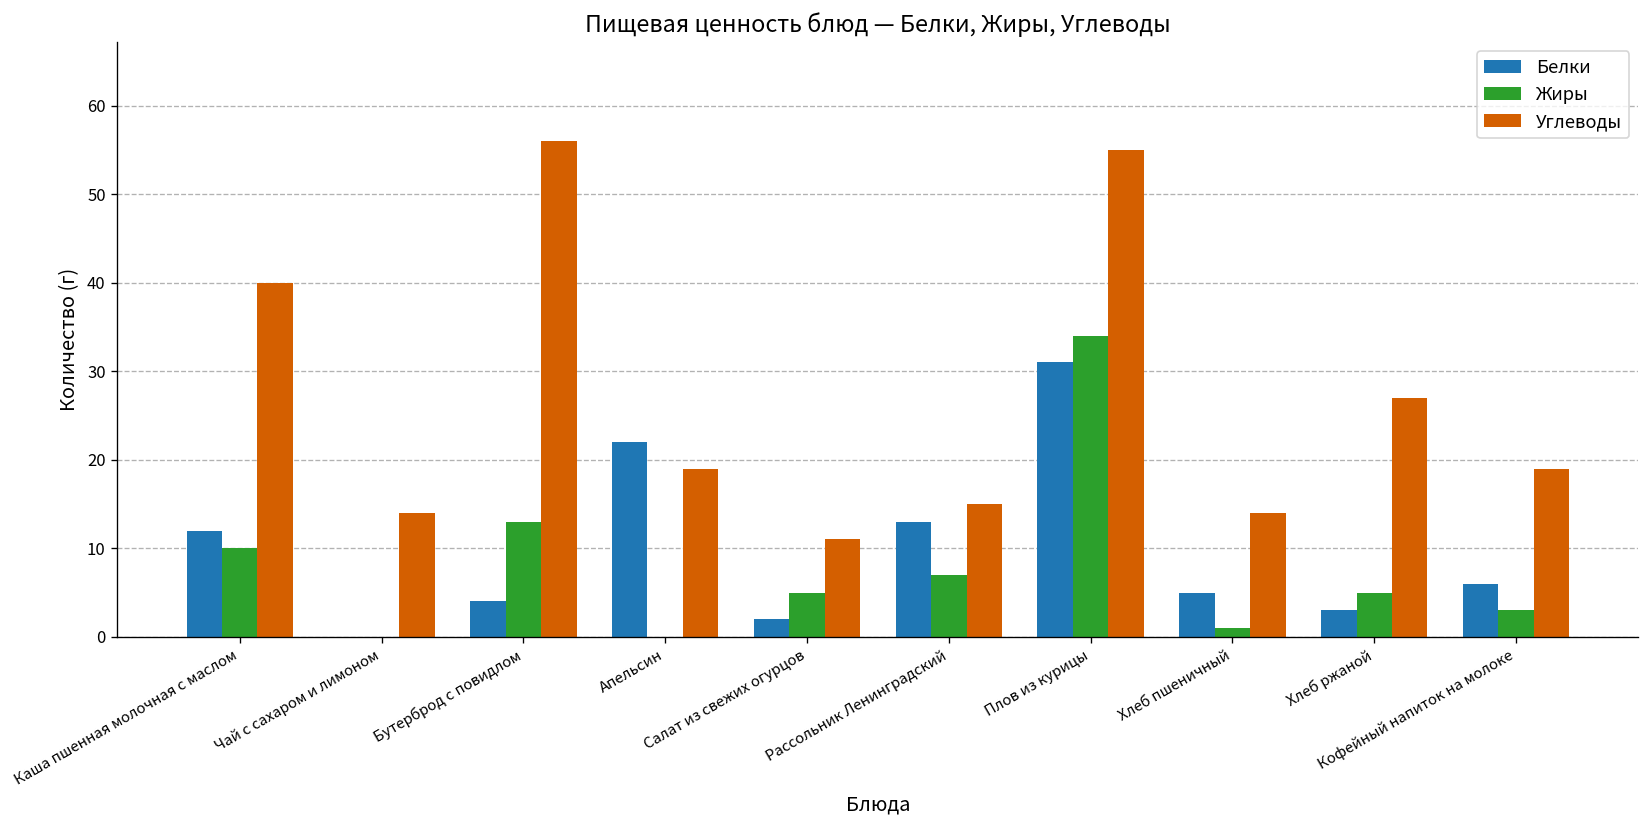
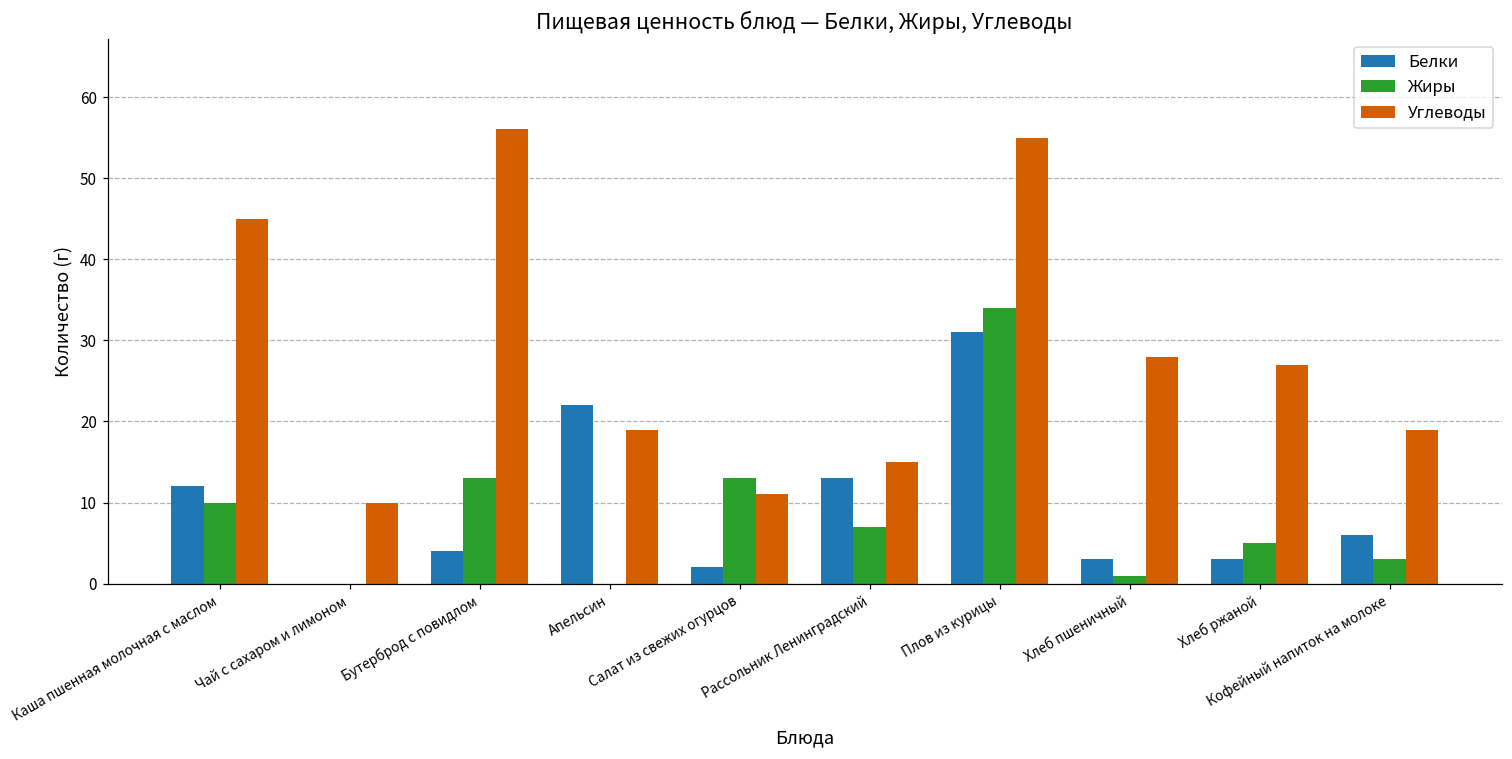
Углеводы, Каша пшенная молочная с маслом: 40 -> 45
Углеводы, Чай с сахаром и лимоном: 14 -> 10
Жиры, Салат из свежих огурцов: 5 -> 13
Белки, Хлеб пшеничный: 5 -> 3
Углеводы, Хлеб пшеничный: 14 -> 28
